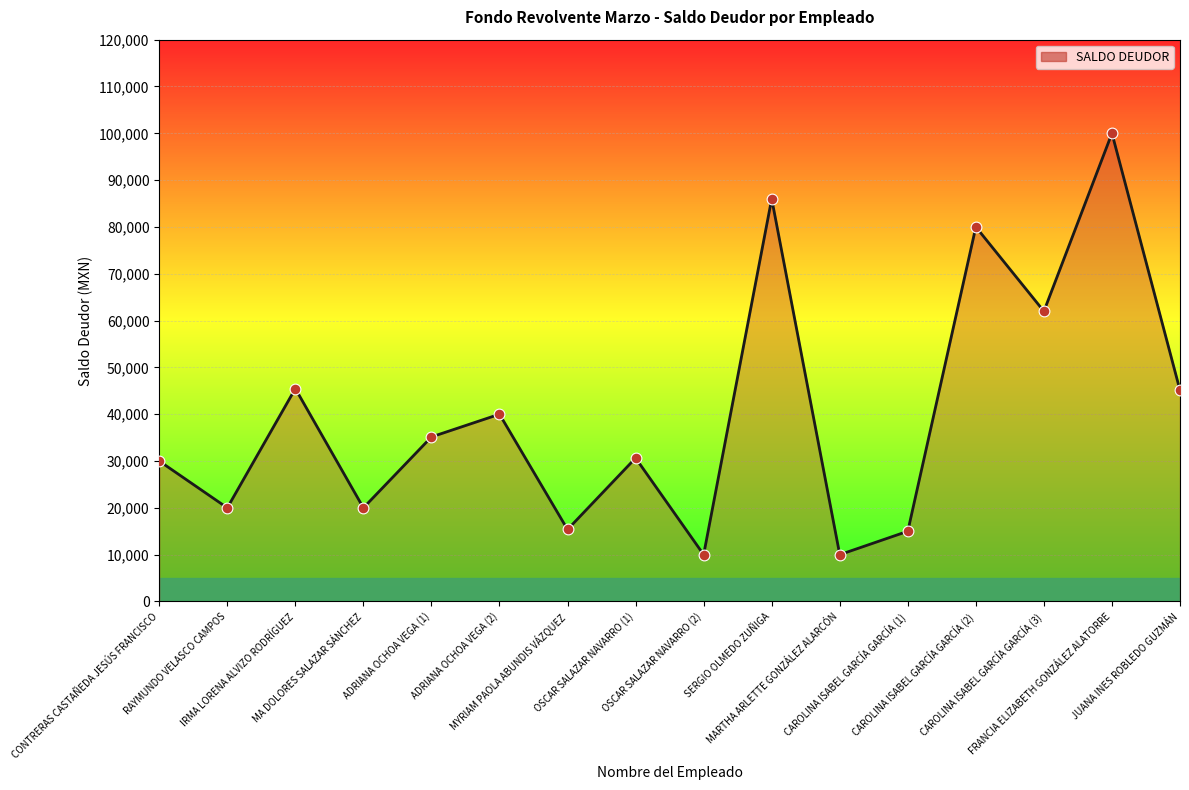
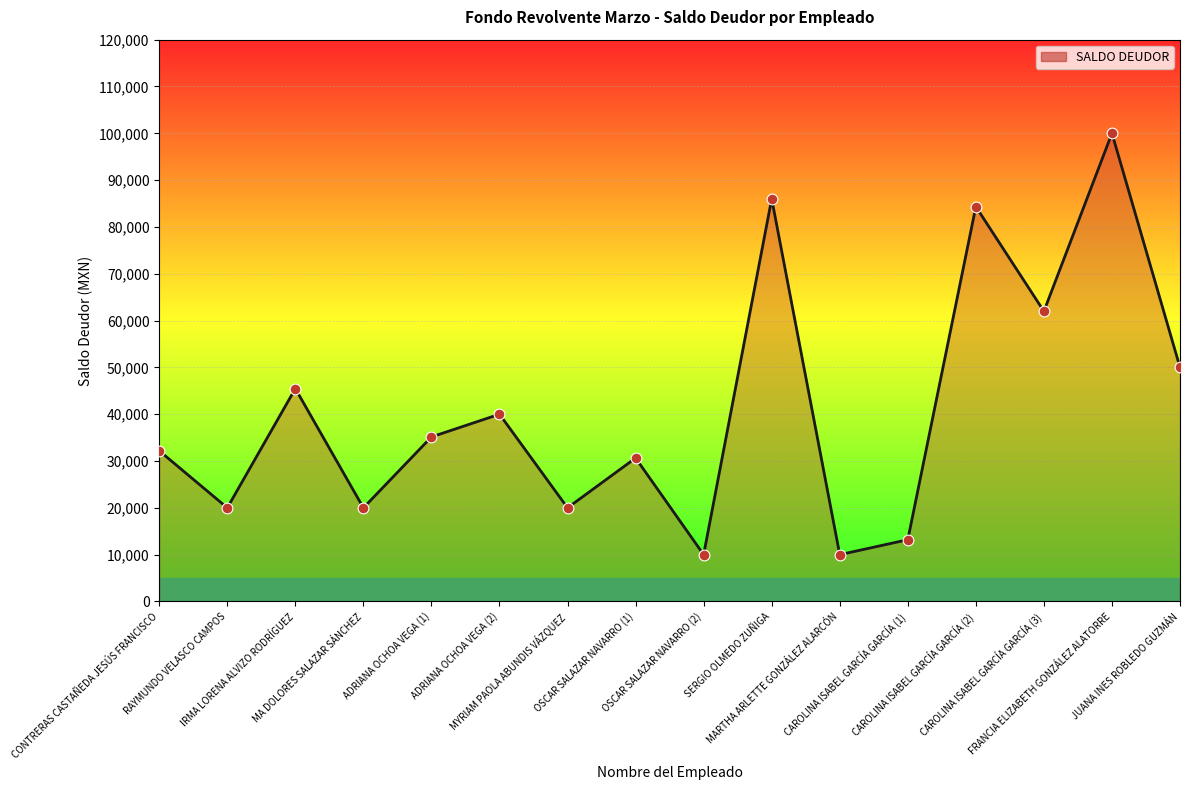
CONTRERAS CASTAÑEDA JESÚS FRANCISCO: 30,000 -> 32,000
MYRIAM PAOLA ABUNDIS VÁZQUEZ: 15,000 -> 20,000
CAROLINA ISABEL GARCÍA GARCÍA (1): 15,000 -> 13,000
CAROLINA ISABEL GARCÍA GARCÍA (2): 80,000 -> 84,000
JUANA INES ROBLEDO GUZMÁN: 45,000 -> 50,000
